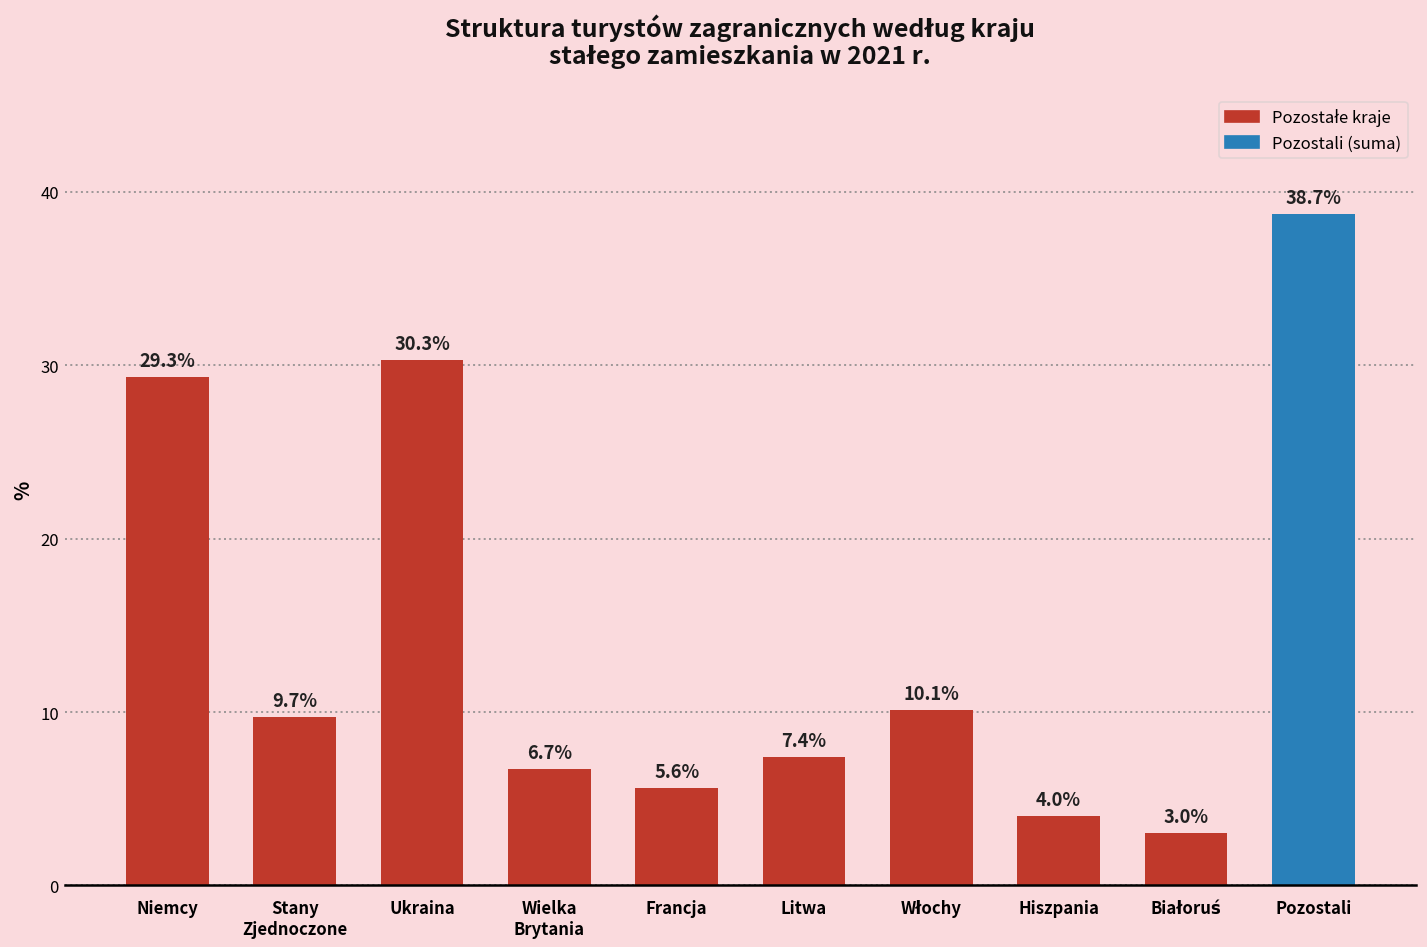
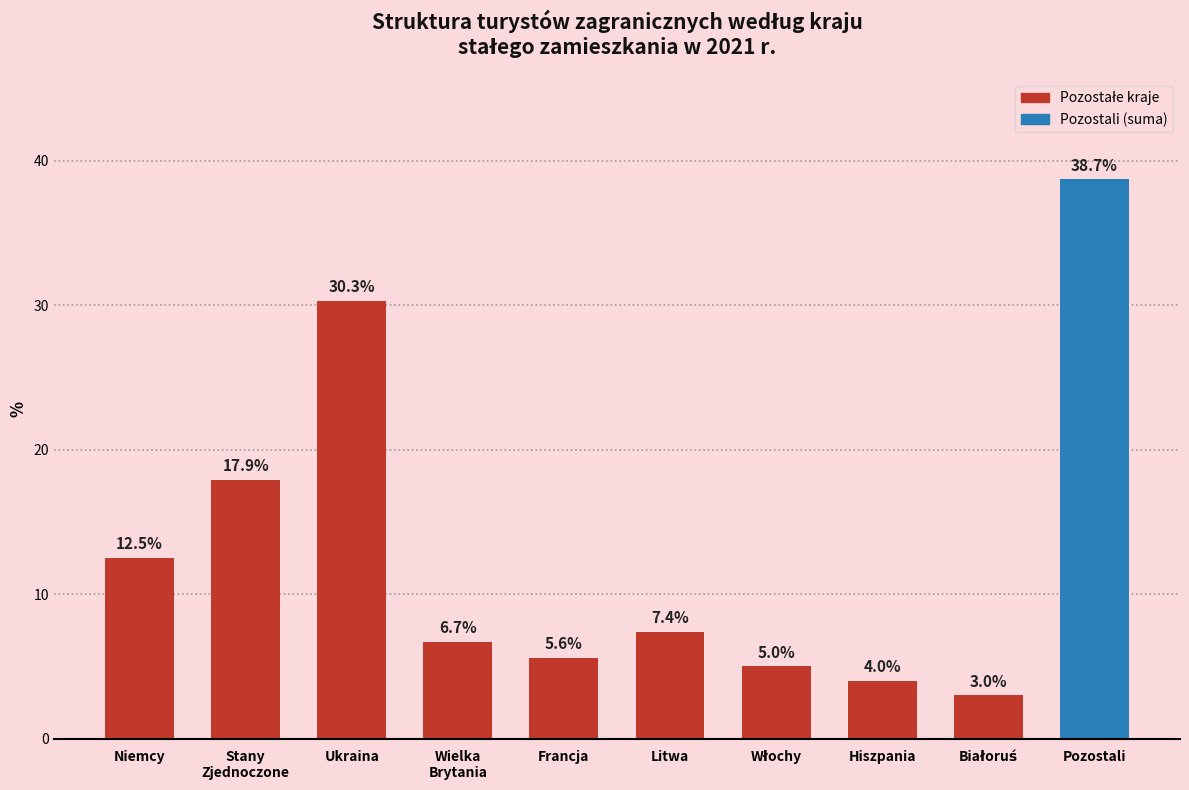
Niemcy: 29.3% -> 12.5%
Stany Zjednoczone: 9.7% -> 17.9%
Włochy: 10.1% -> 5.0%
